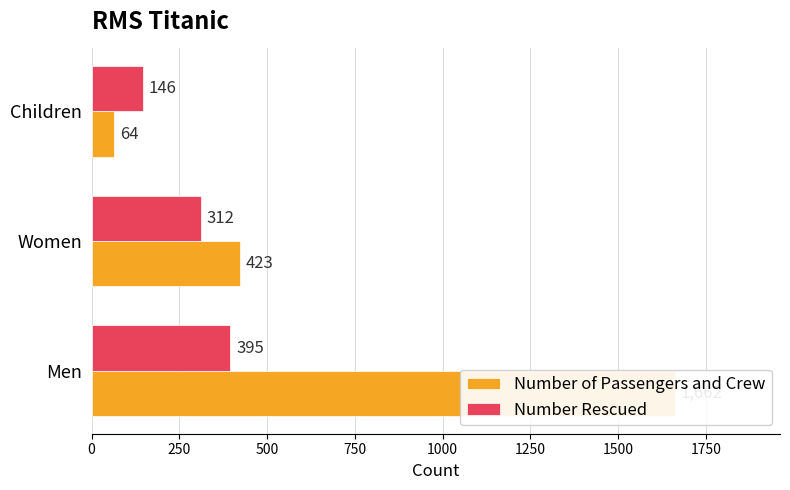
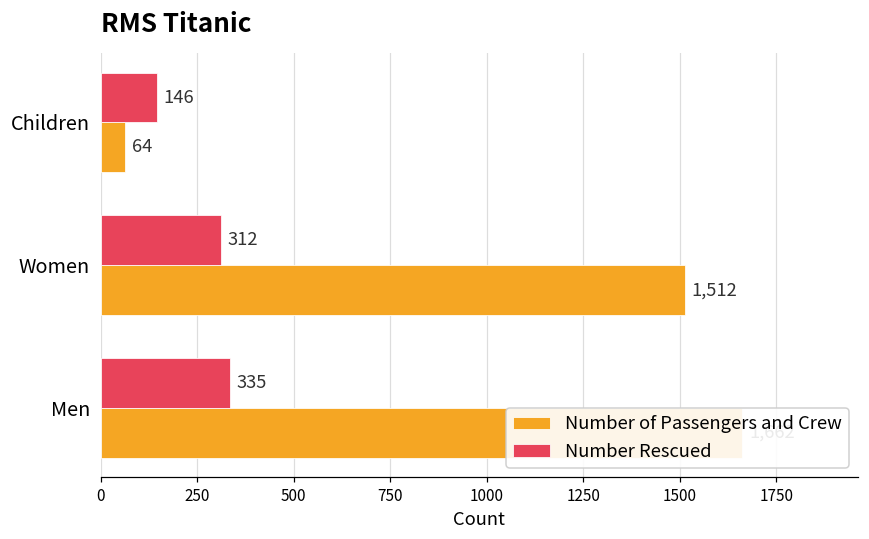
Number of Passengers and Crew, Women: 423 -> 1,512
Number Rescued, Men: 395 -> 335
